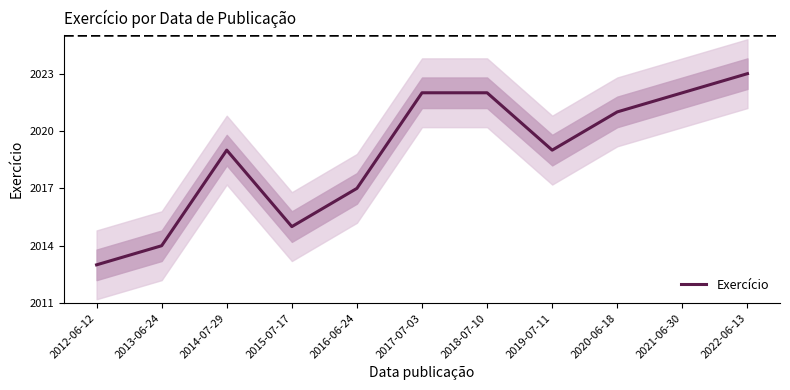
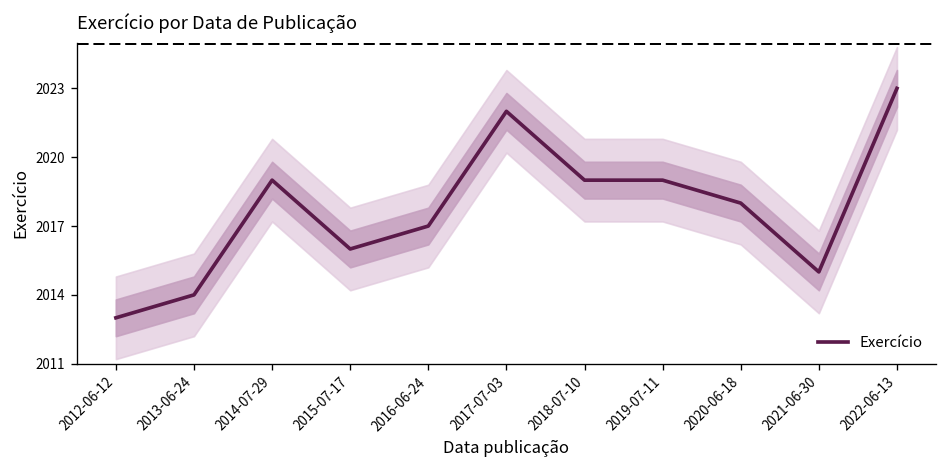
Exercício, 2015-07-17: 2015 -> 2016
Exercício, 2018-07-10: 2022 -> 2019
Exercício, 2020-06-18: 2021 -> 2018
Exercício, 2021-06-30: 2022 -> 2015
